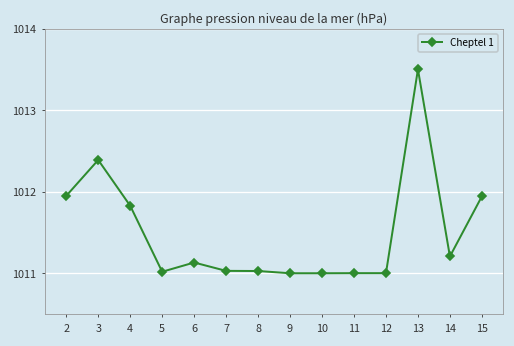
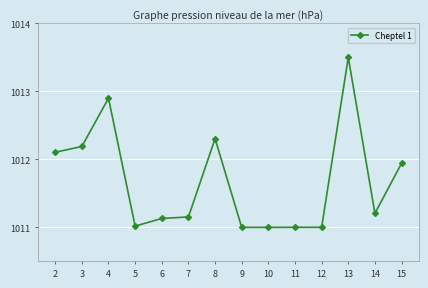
2: 1011.9 -> 1012.1
3: 1012.4 -> 1012.2
4: 1011.8 -> 1012.9
7: 1011.0 -> 1011.2
8: 1011.0 -> 1012.3
